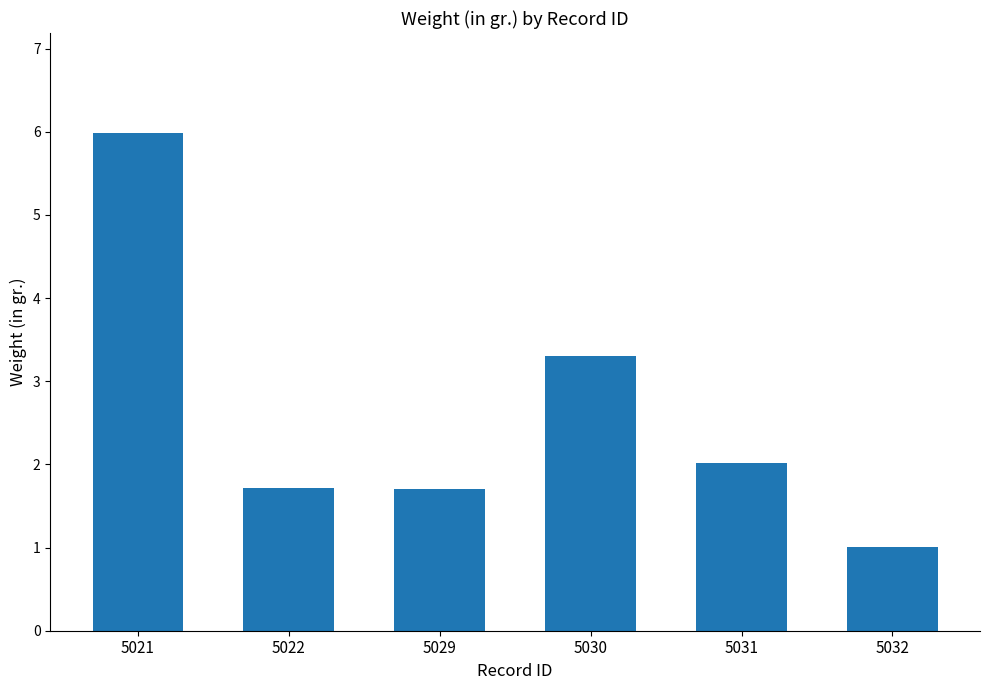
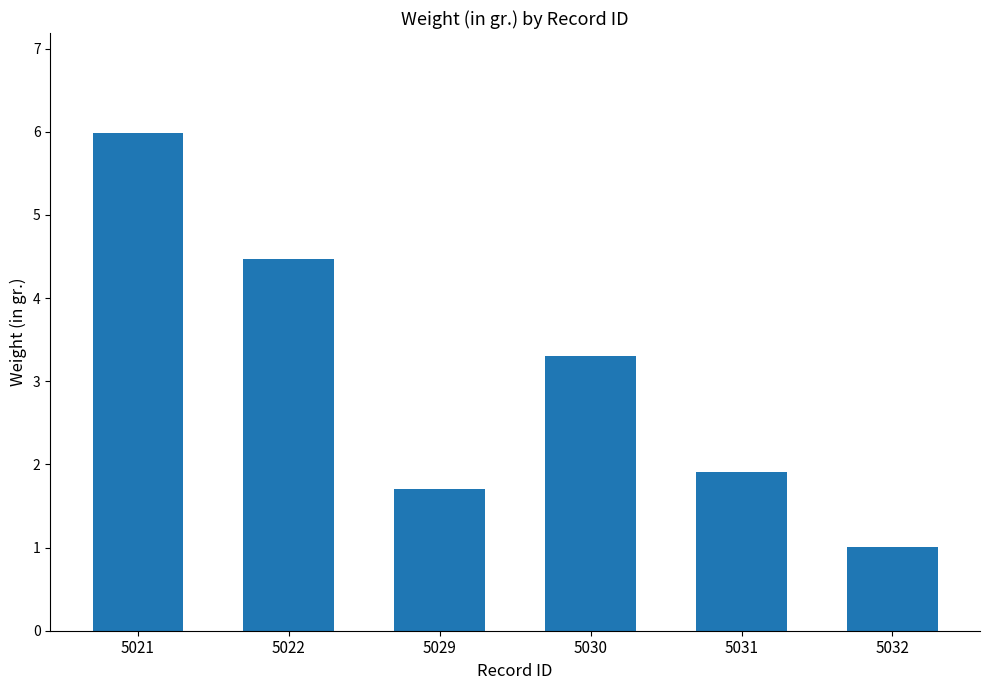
5022: 1.7 -> 4.5
5031: 2.0 -> 1.9
